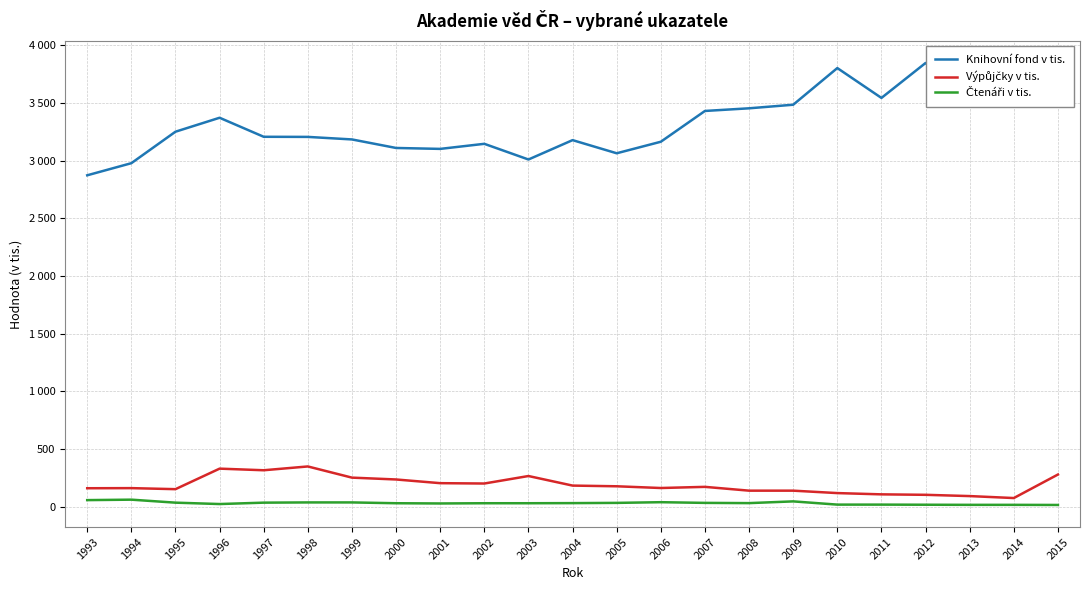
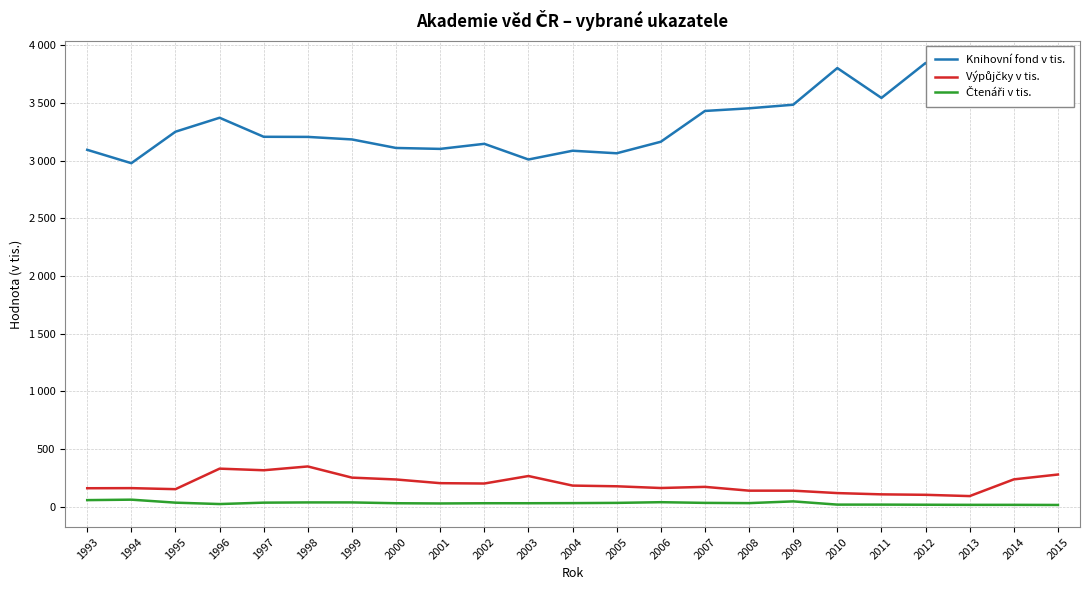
Knihovní fond v tis., 1993: 2870 -> 3100
Knihovní fond v tis., 2004: 3180 -> 3090
Výpůjčky v tis., 2014: 80 -> 240
